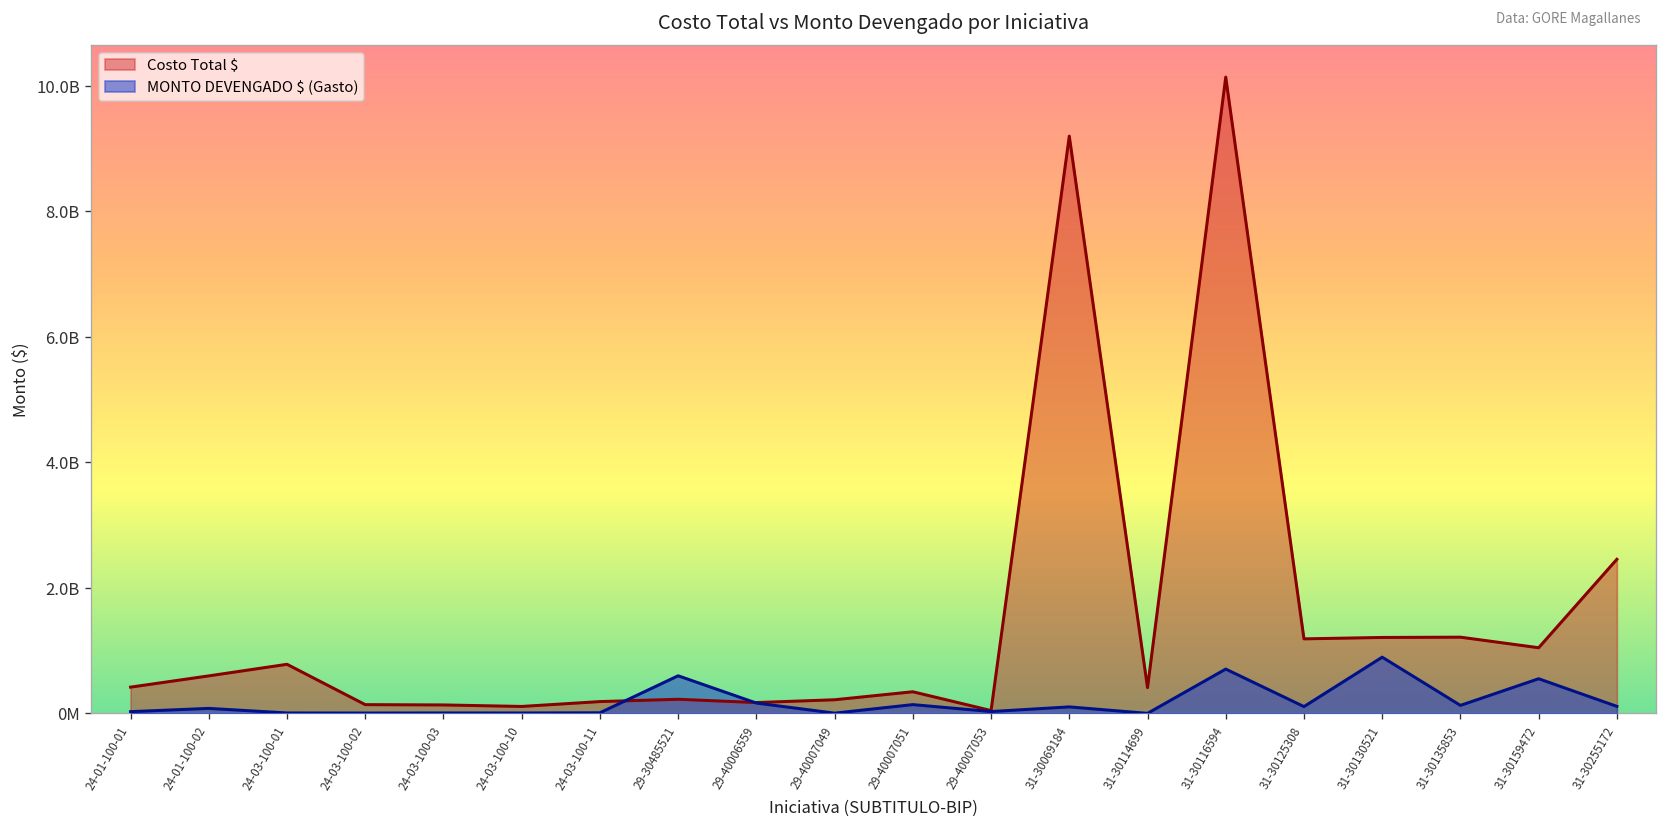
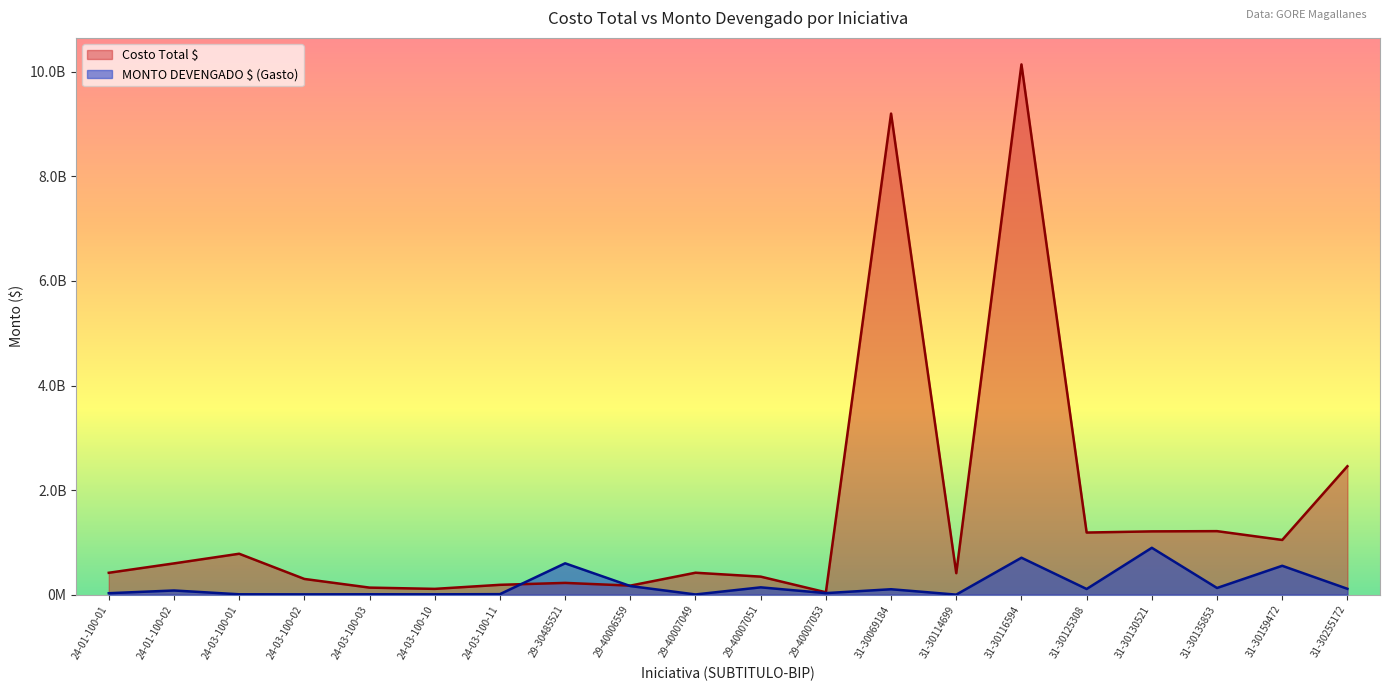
Costo Total $, 24-03-100-02: 100000000 -> 300000000
Costo Total $, 29-40007049: 200000000 -> 400000000
